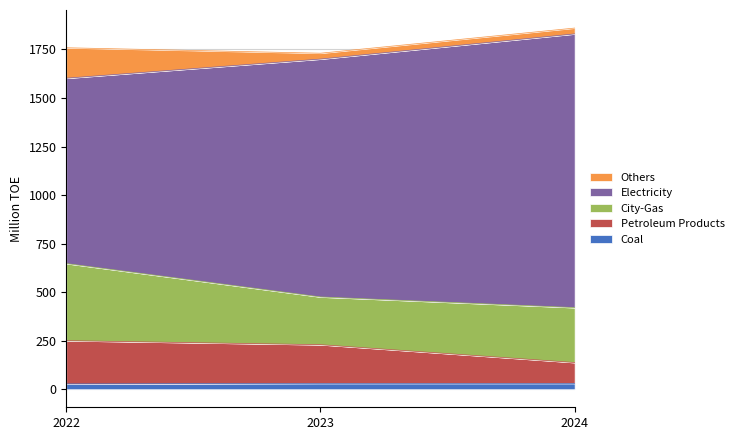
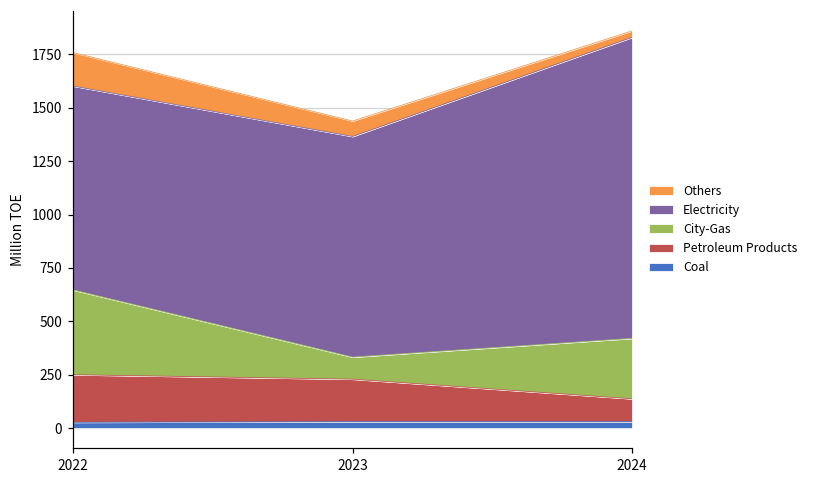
City-Gas, 2023: 250 -> 100
Electricity, 2023: 1220 -> 1030
Others, 2023: 30 -> 70
